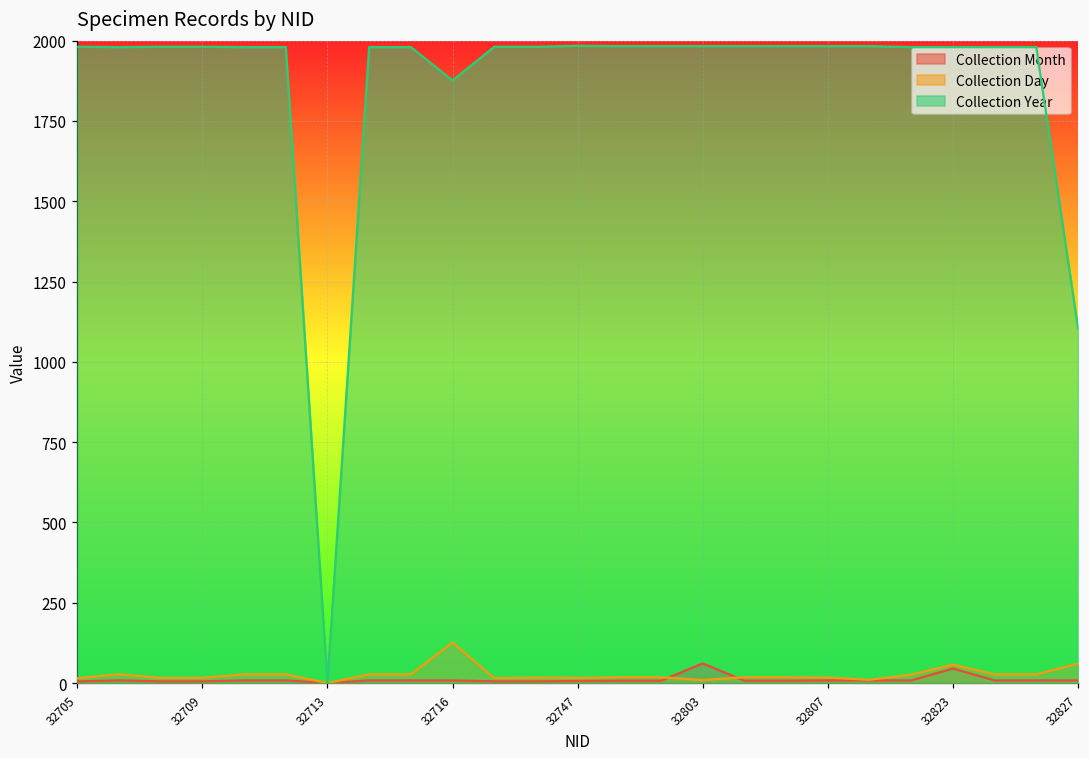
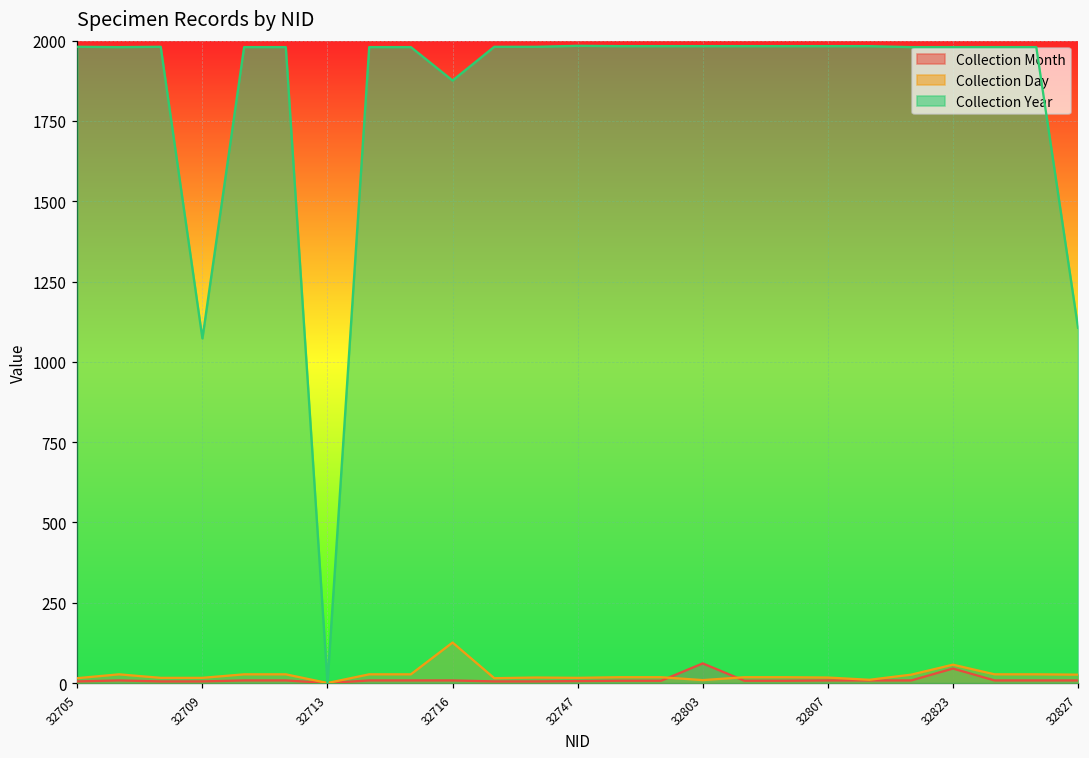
Collection Year, 32709: 1980 -> 1070
Collection Day, 32827: 60 -> 30
